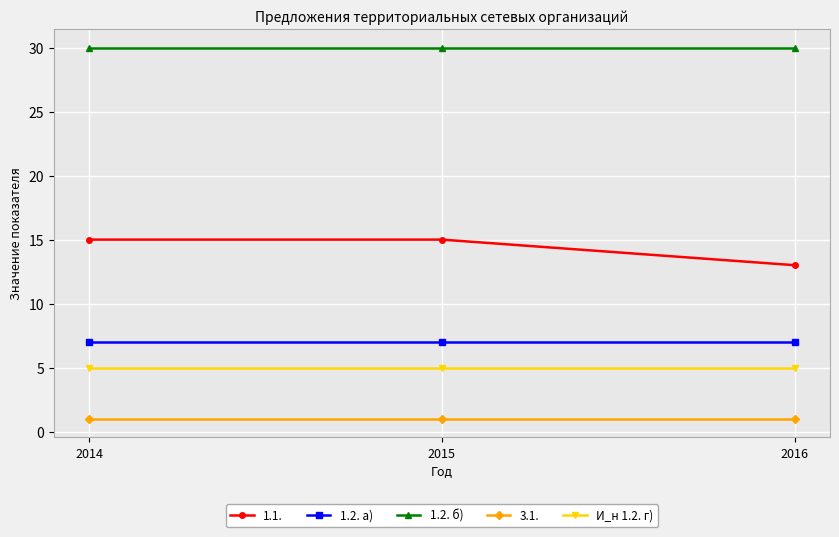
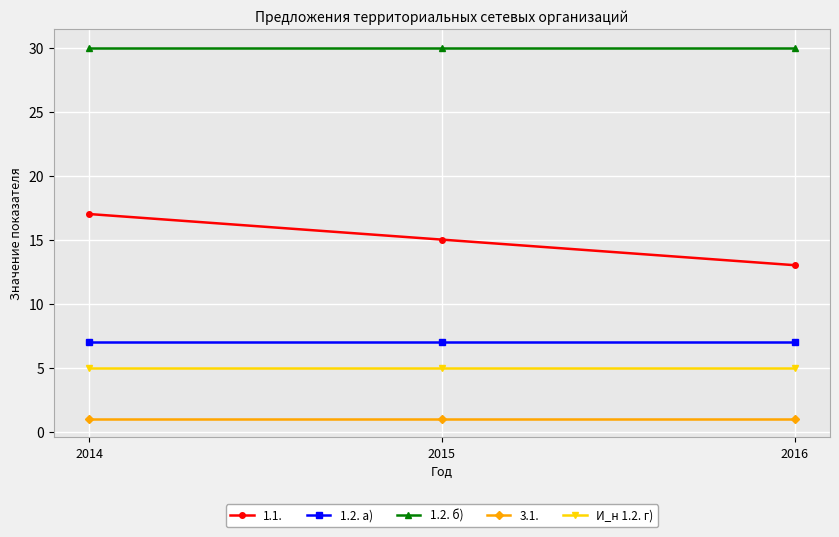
1.1., 2014: 15 -> 17
